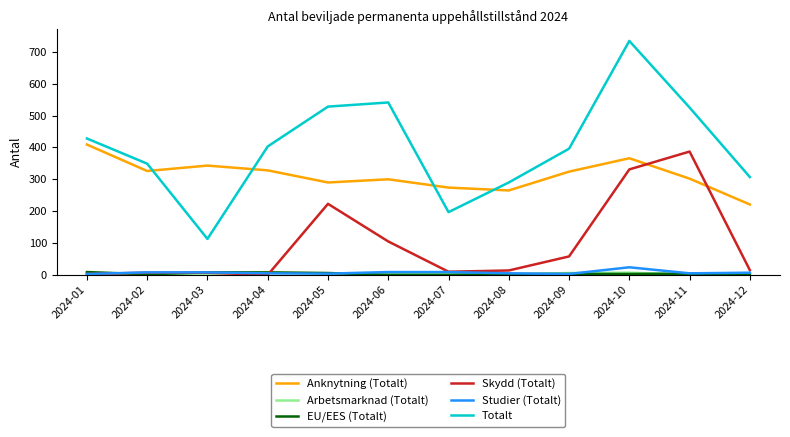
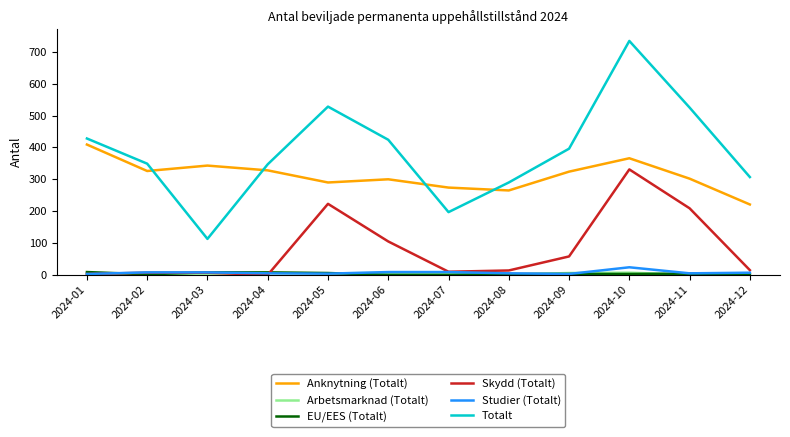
Totalt, 2024-04: 400 -> 350
Totalt, 2024-06: 540 -> 420
Skydd (Totalt), 2024-11: 390 -> 210
